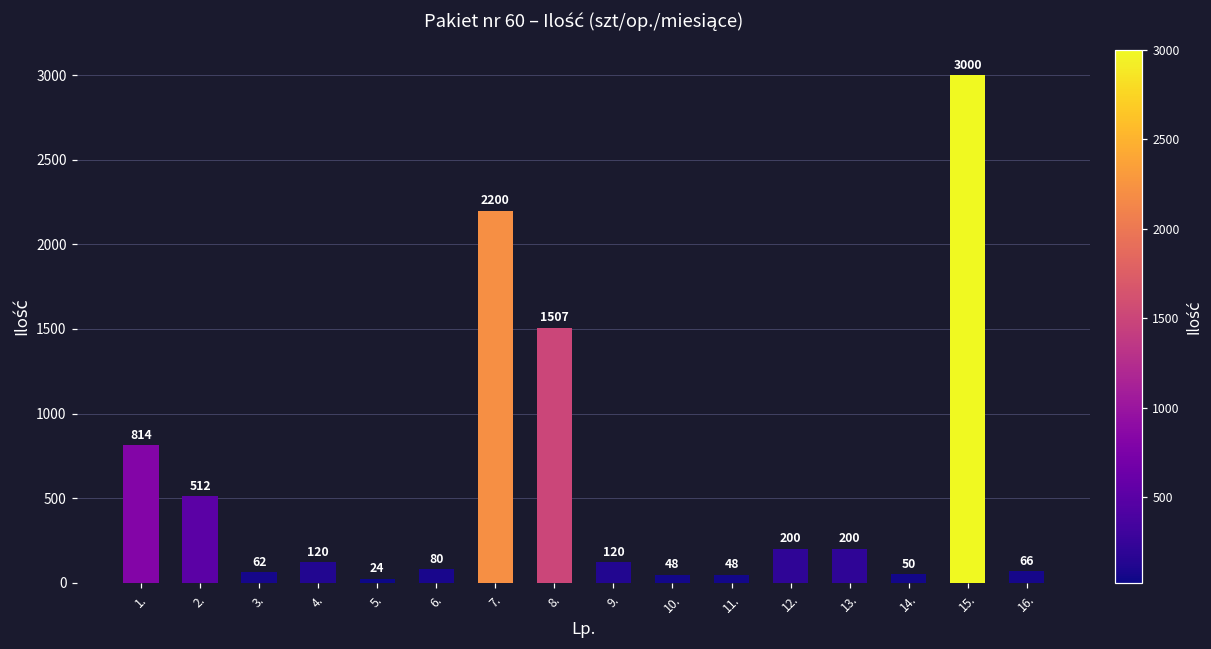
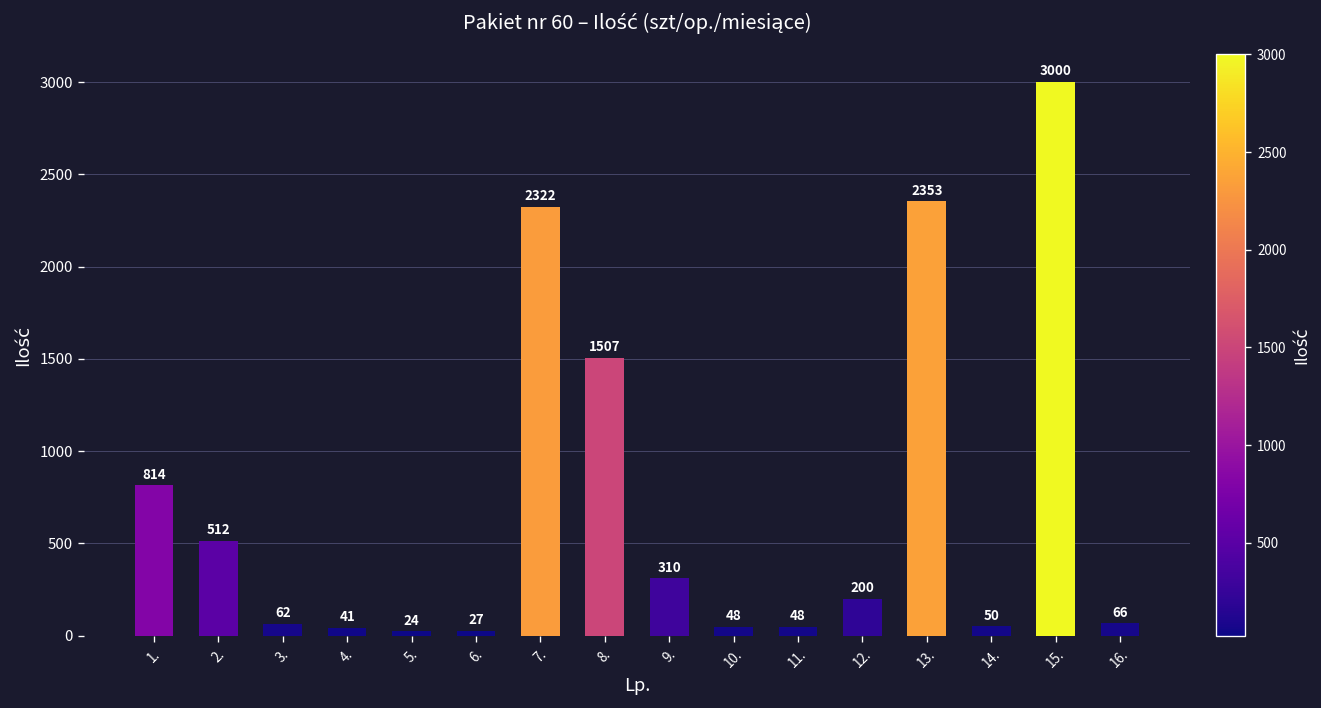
4.: 120 -> 41
6.: 80 -> 27
7.: 2200 -> 2322
9.: 120 -> 310
13.: 200 -> 2353
